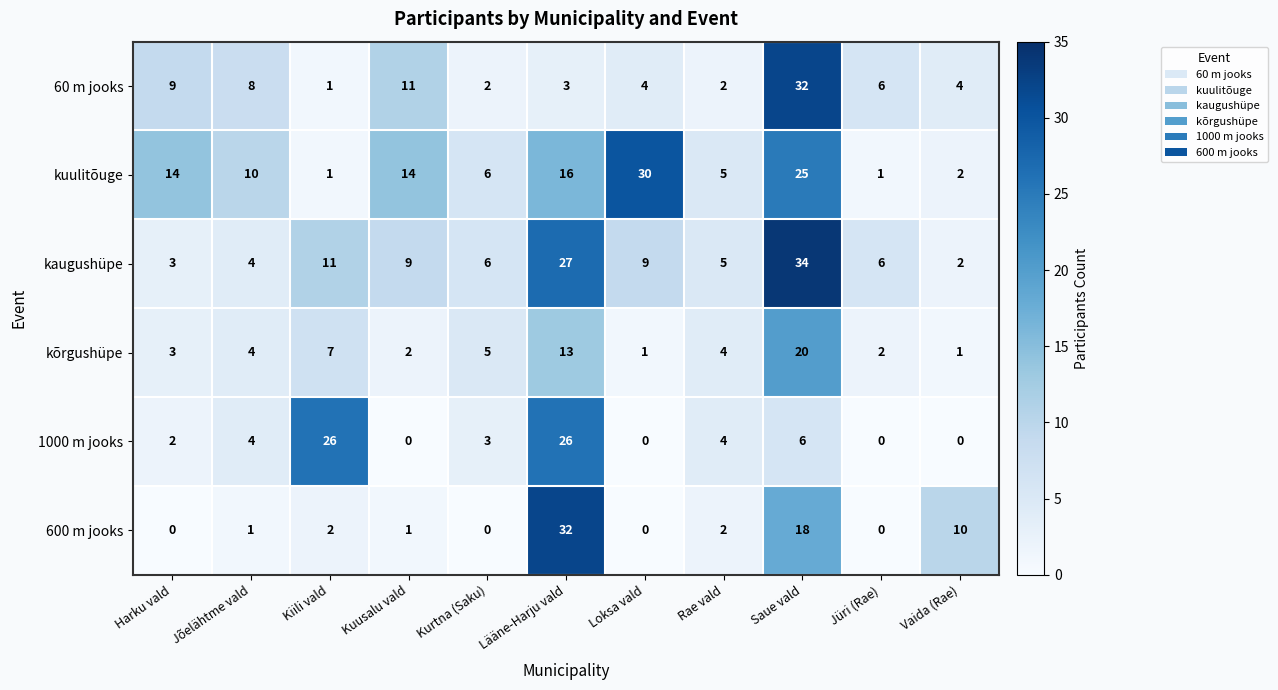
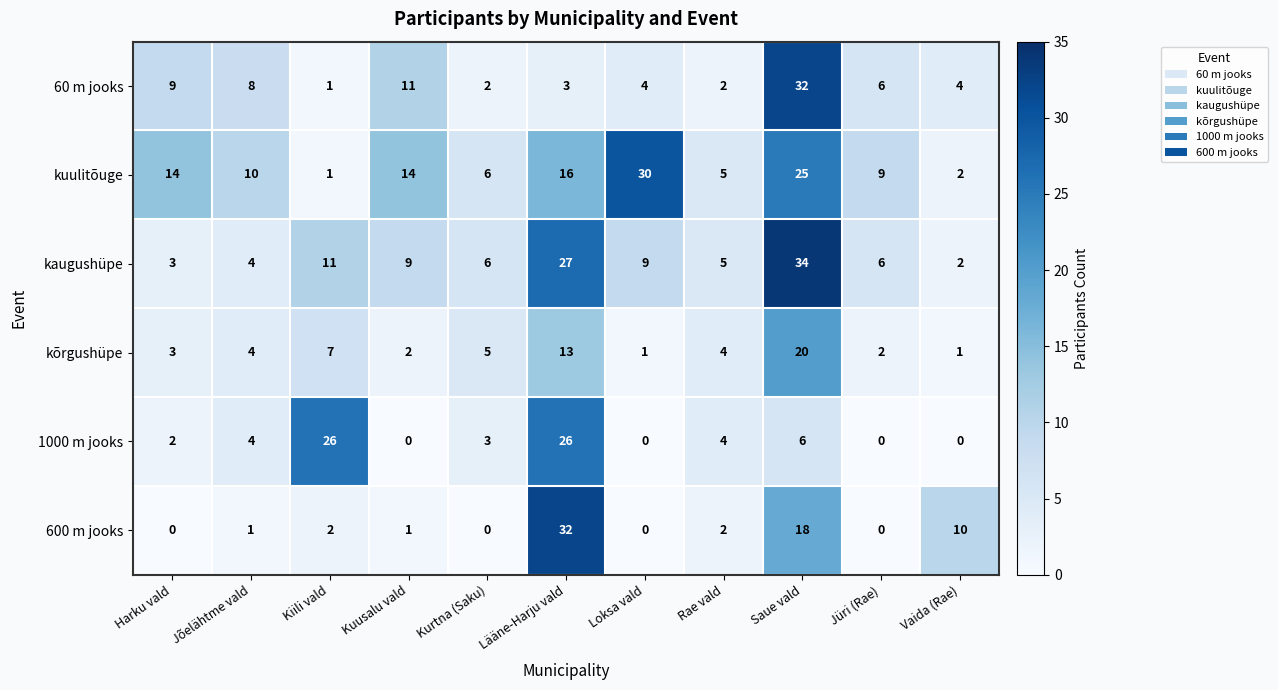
kuulitõuge, Jüri (Rae): 1 -> 9
